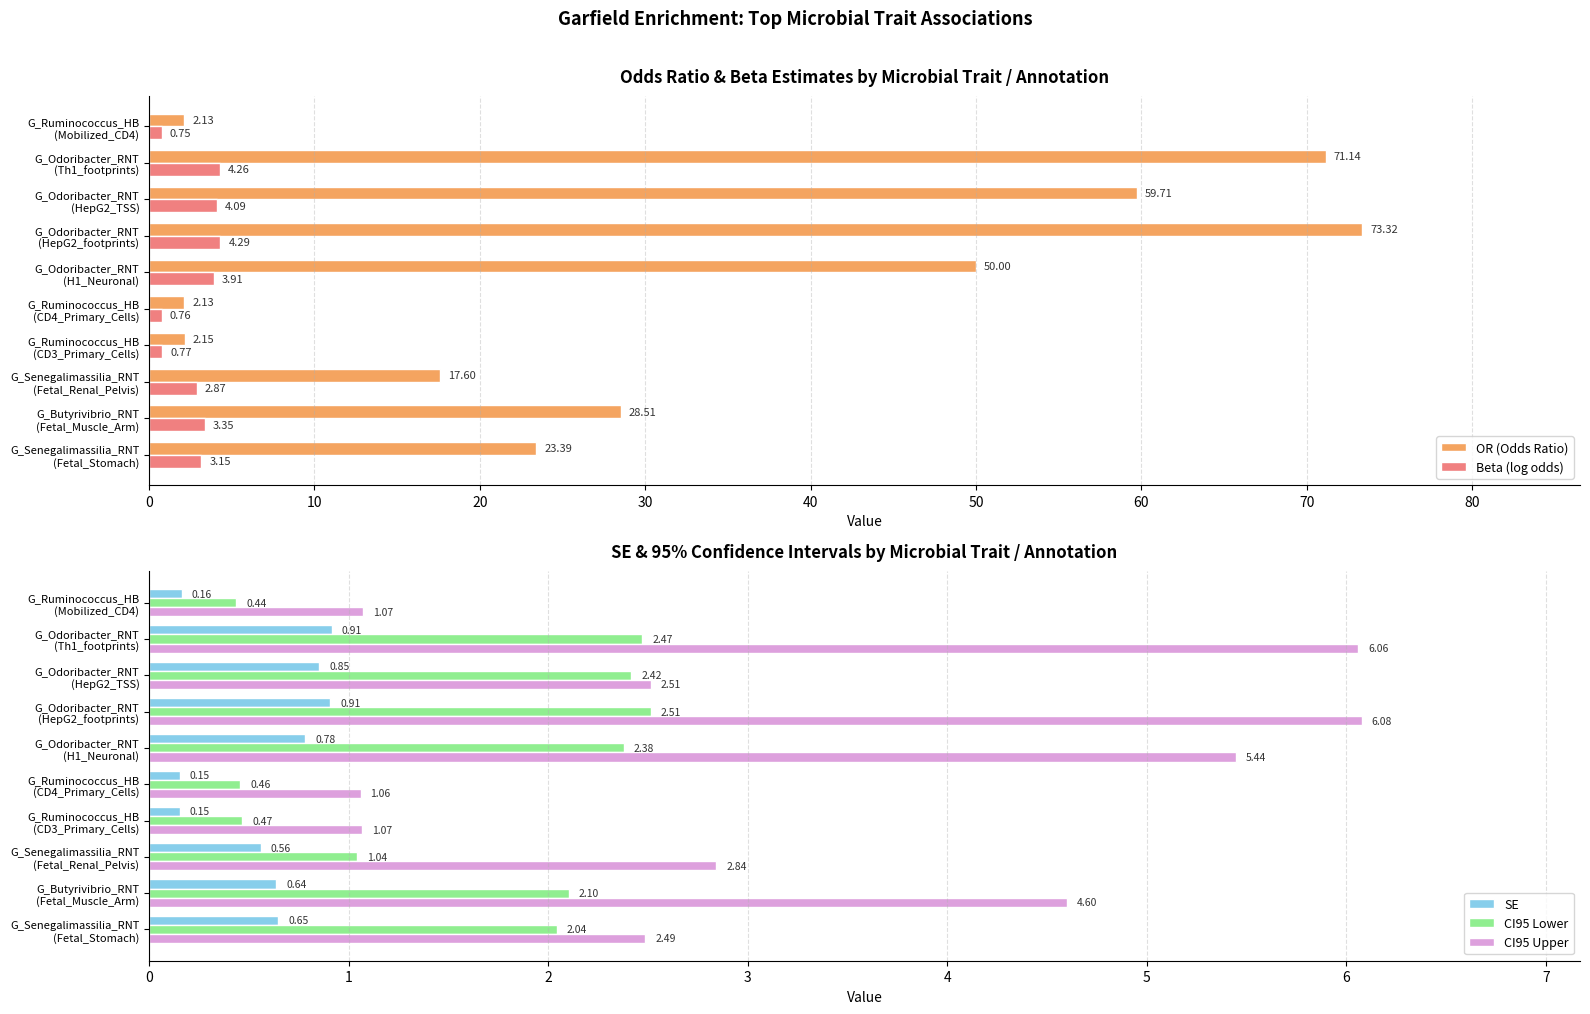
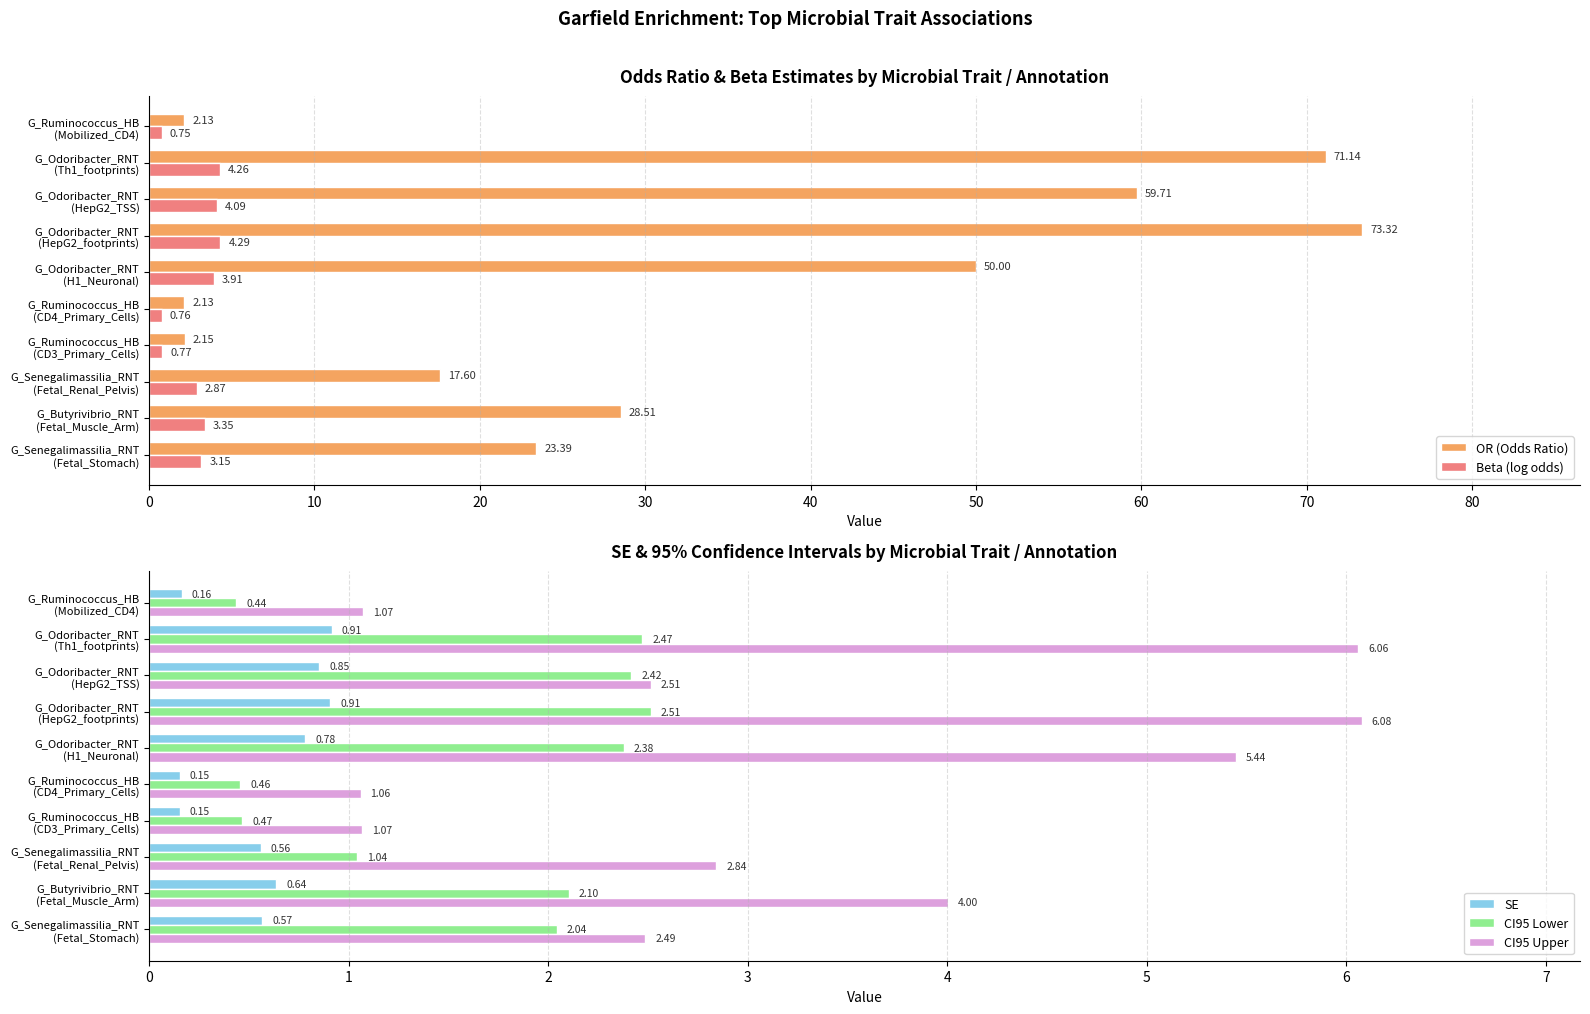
SE & 95% Confidence Intervals by Microbial Trait / Annotation, CI95 Upper, G_Butyrivibrio_RNT (Fetal_Muscle_Arm): 4.60 -> 4.00
SE & 95% Confidence Intervals by Microbial Trait / Annotation, SE, G_Senegalimassilia_RNT (Fetal_Stomach): 0.65 -> 0.57
